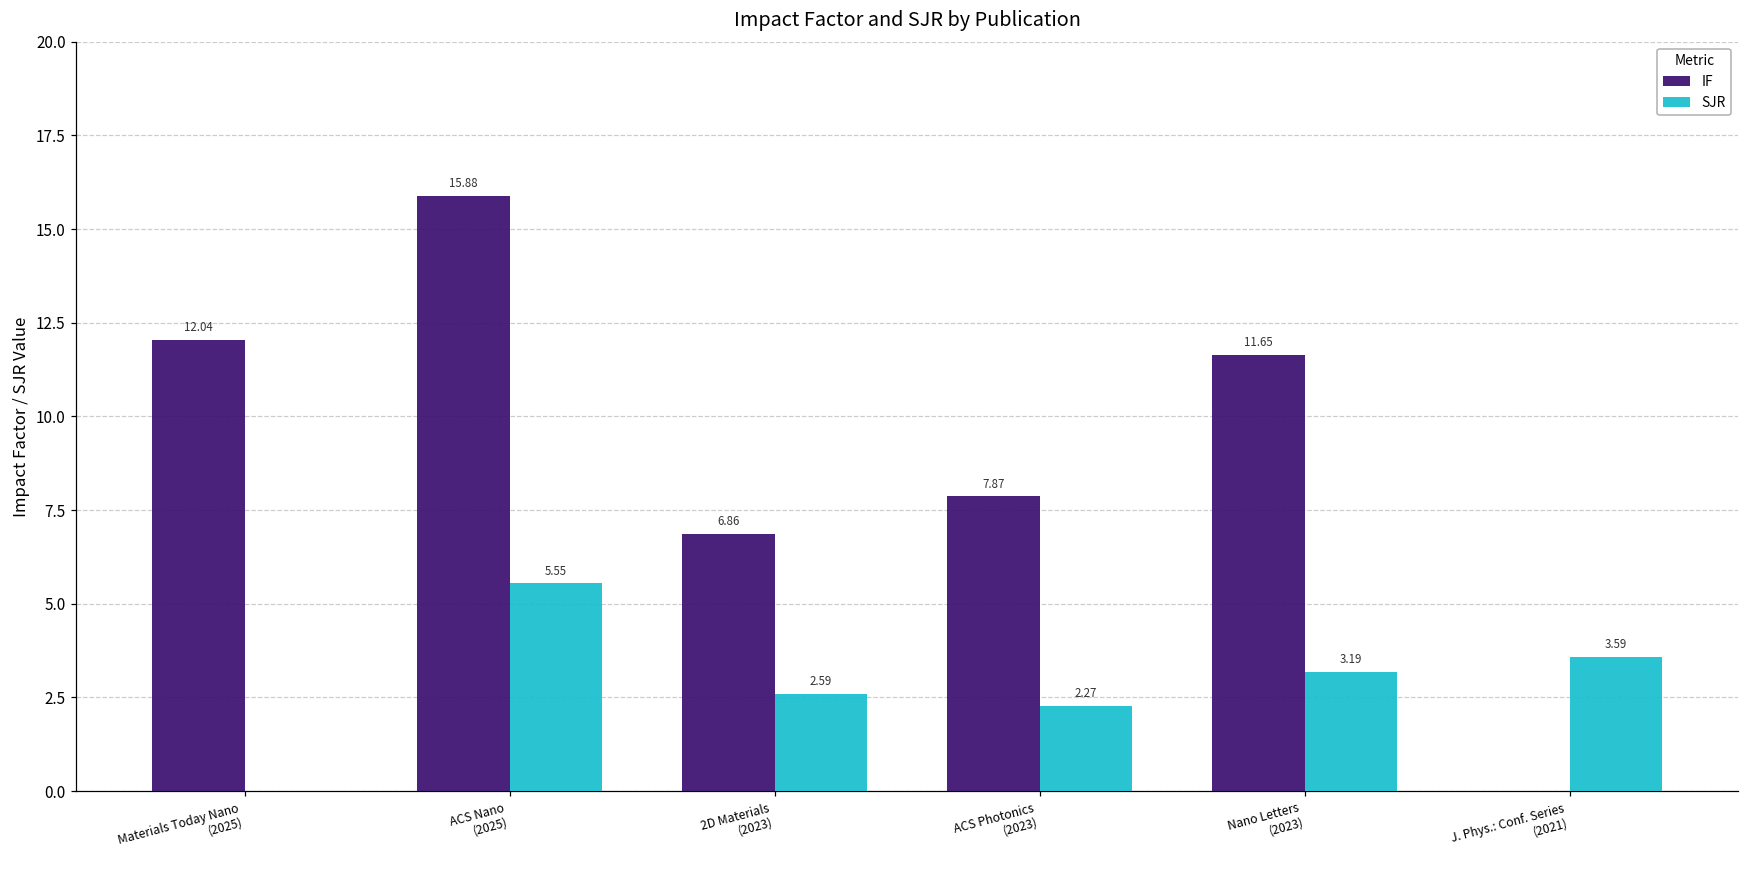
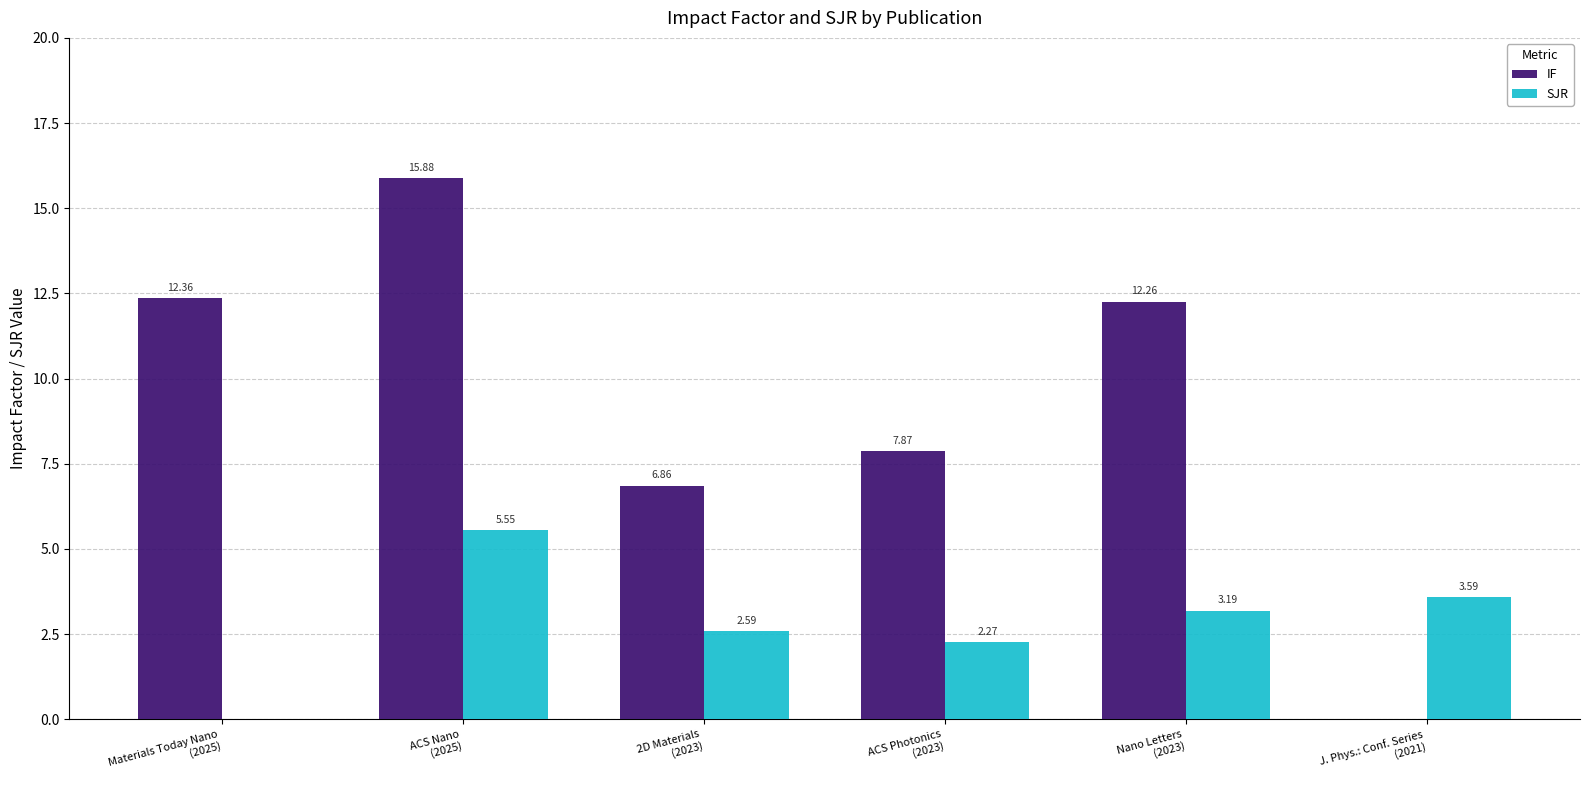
IF, Materials Today Nano (2025): 12.04 -> 12.36
IF, Nano Letters (2023): 11.65 -> 12.26
